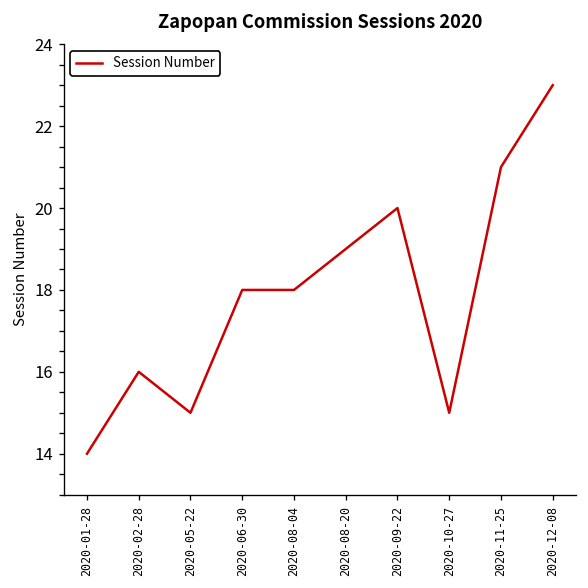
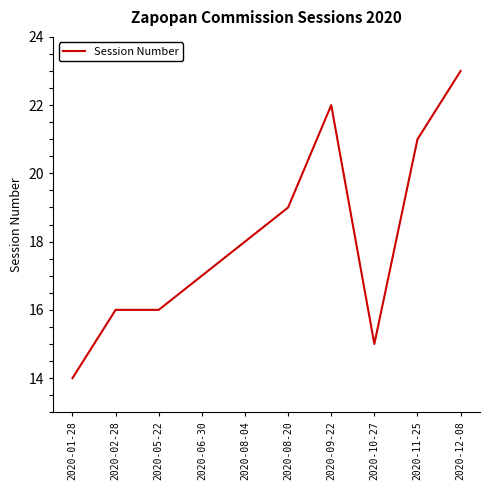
2020-05-22: 15 -> 16
2020-06-30: 18 -> 17
2020-09-22: 20 -> 22
